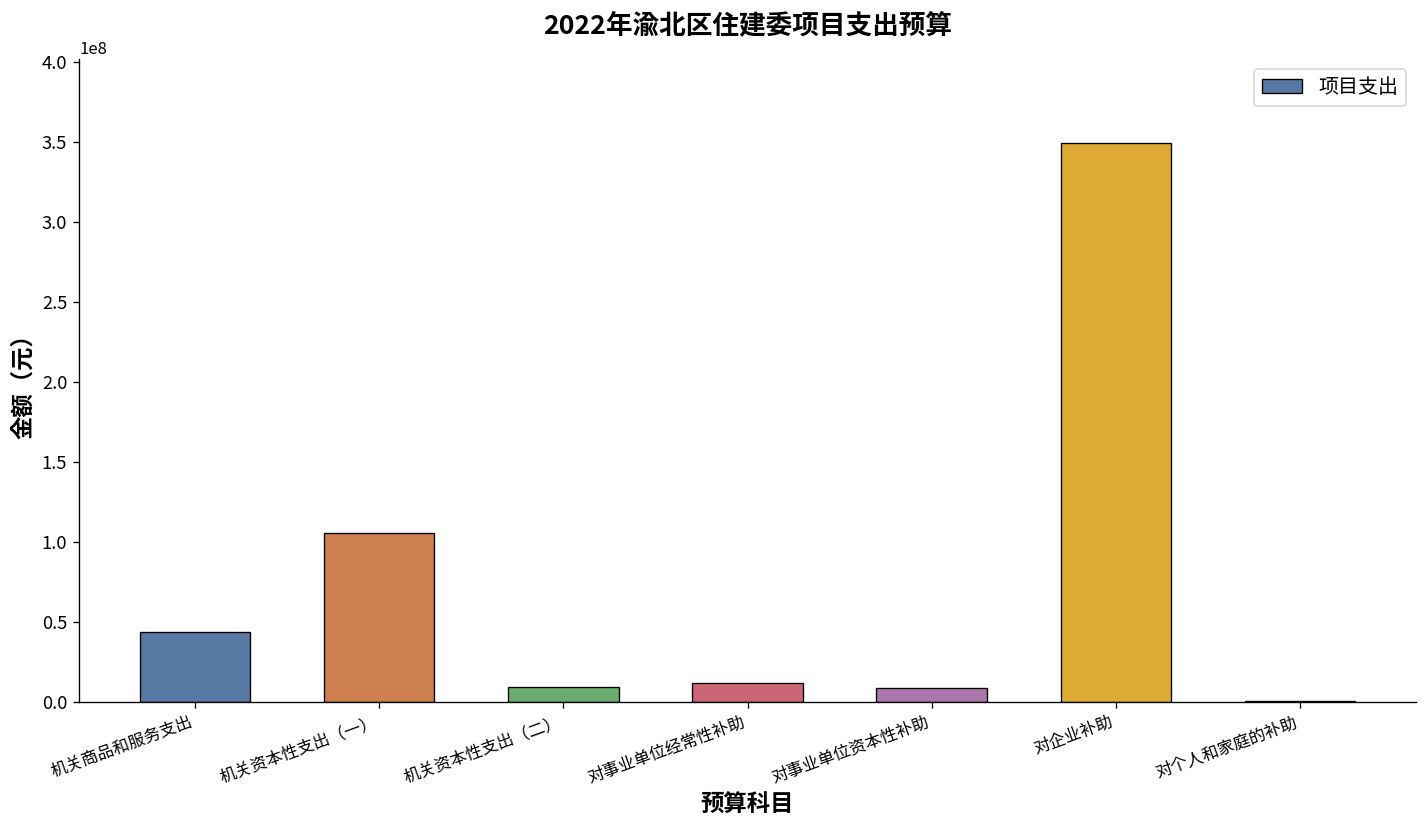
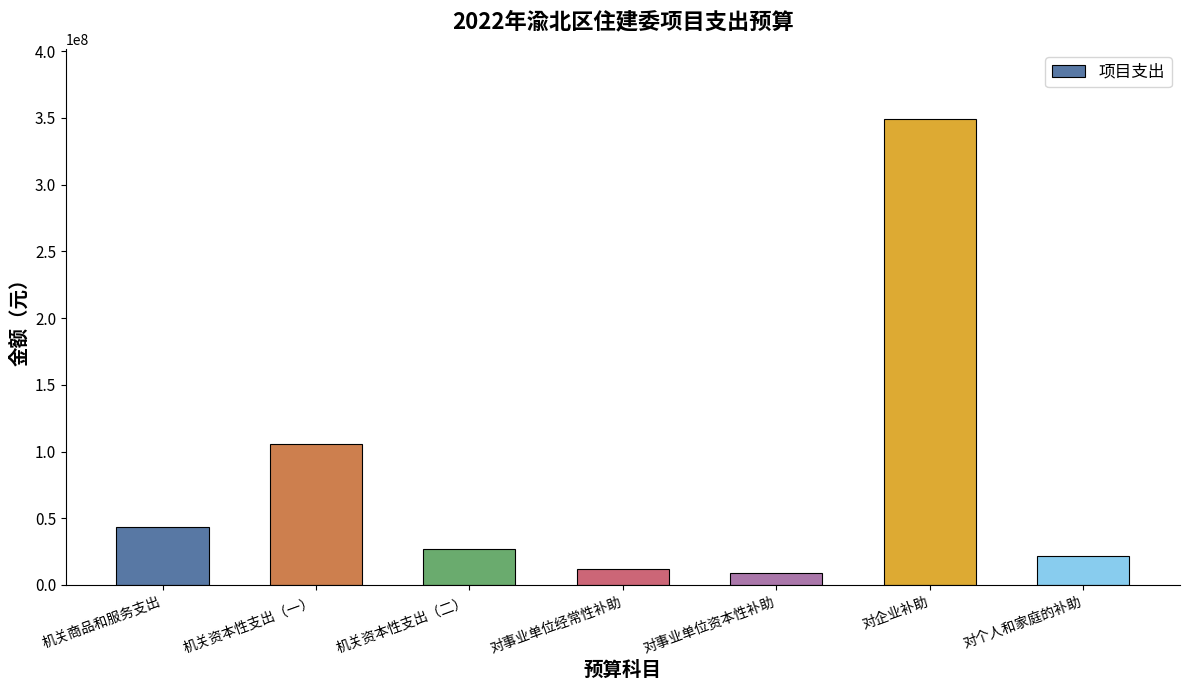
机关资本性支出（二）: 9000000 -> 27000000
对个人和家庭的补助: 1000000 -> 22000000
